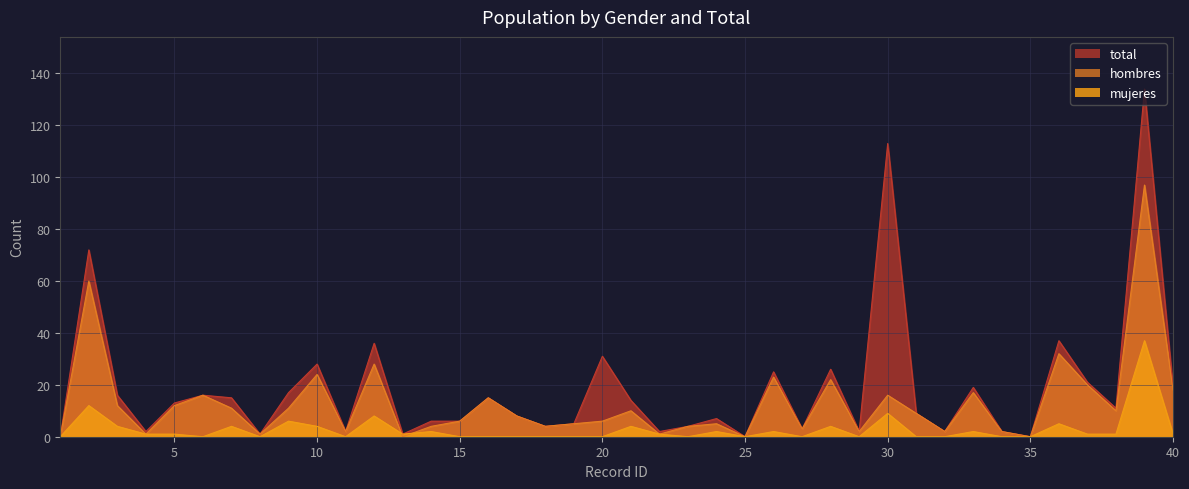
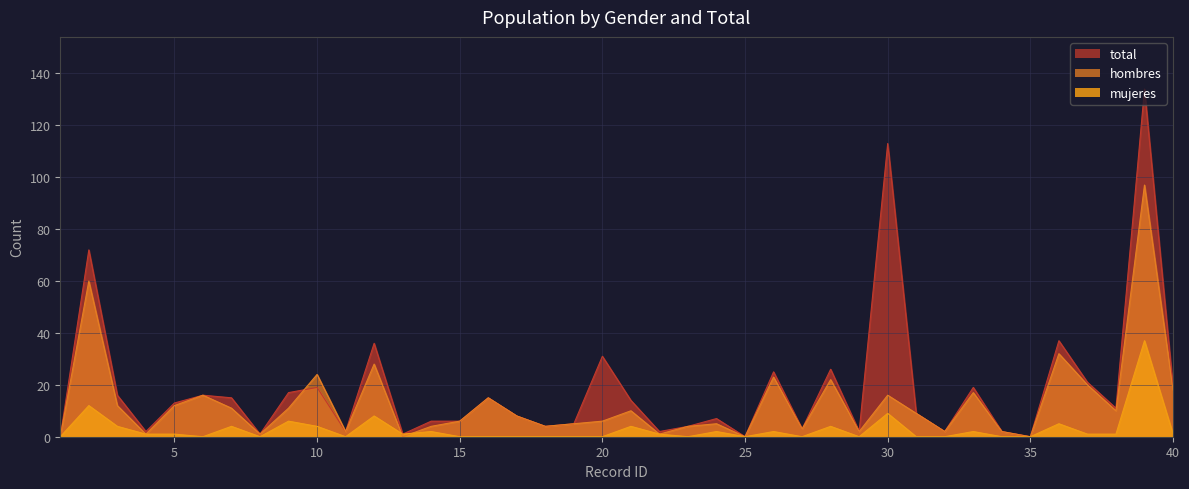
total, 10: 28 -> 19
